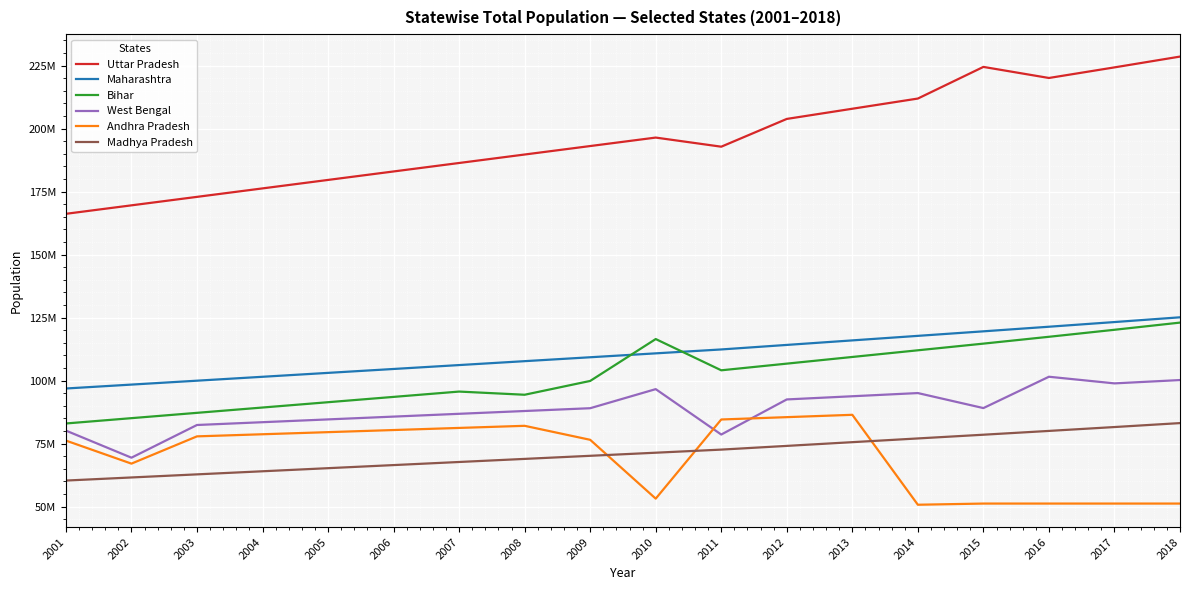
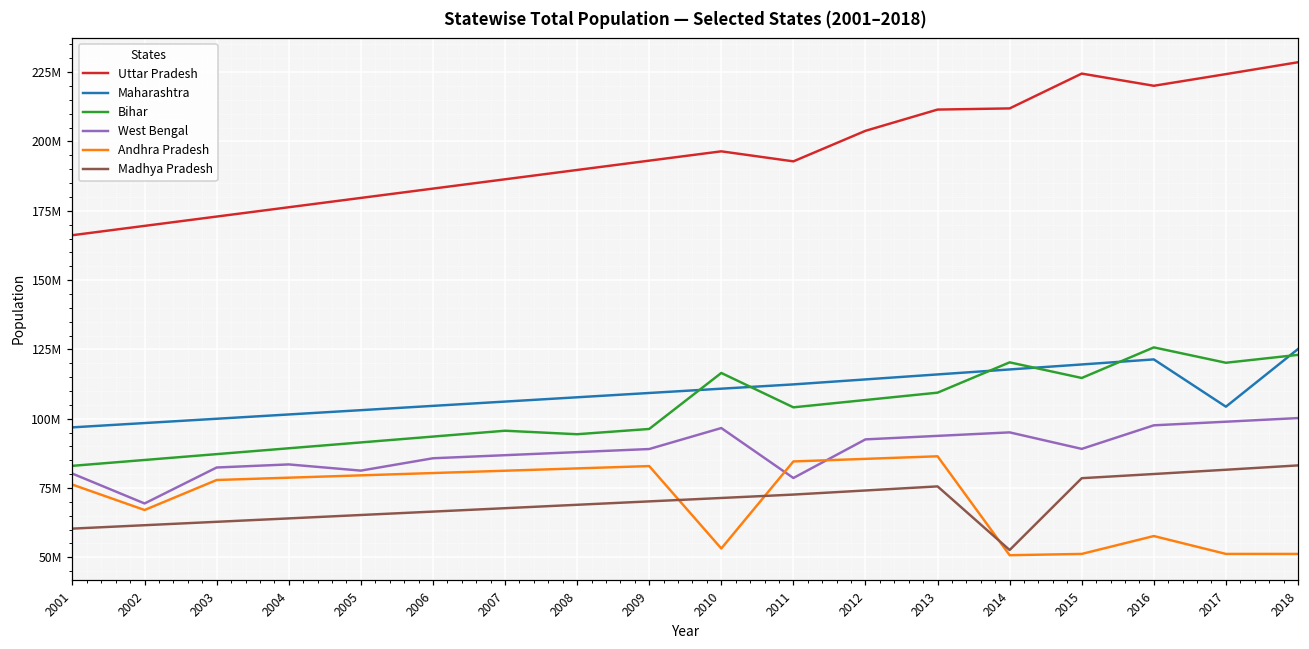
West Bengal, 2005: 85000000 -> 81000000
Bihar, 2009: 100000000 -> 96000000
Andhra Pradesh, 2009: 77000000 -> 83000000
Uttar Pradesh, 2013: 208000000 -> 212000000
Bihar, 2014: 112000000 -> 120000000
Madhya Pradesh, 2014: 77000000 -> 53000000
Bihar, 2016: 117000000 -> 126000000
West Bengal, 2016: 102000000 -> 98000000
Andhra Pradesh, 2016: 51000000 -> 58000000
Maharashtra, 2017: 123000000 -> 104000000
